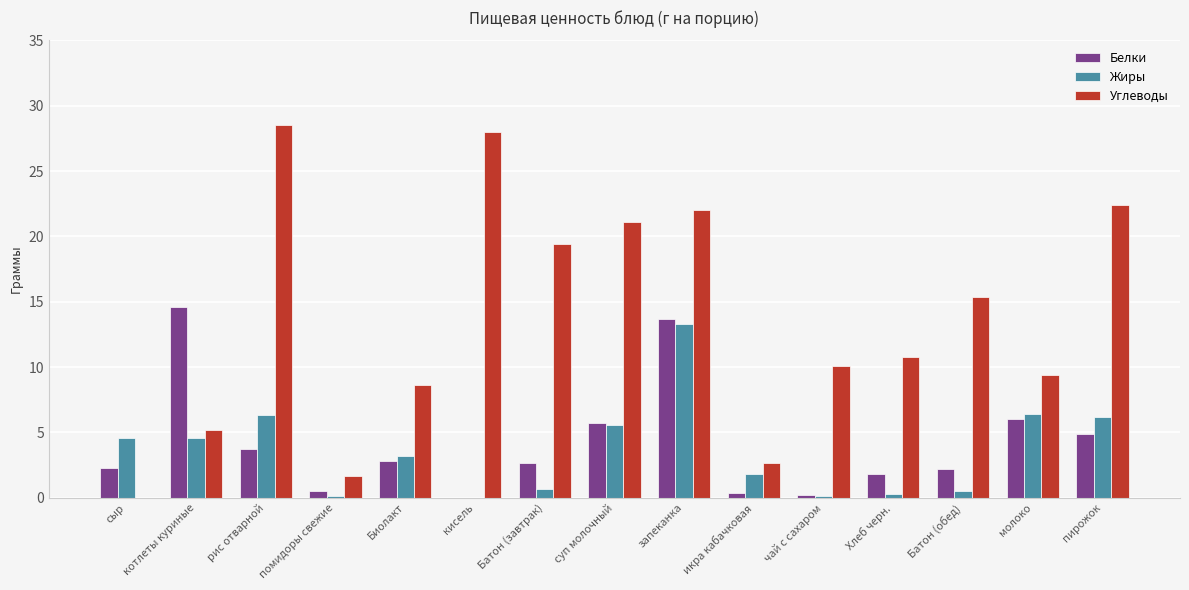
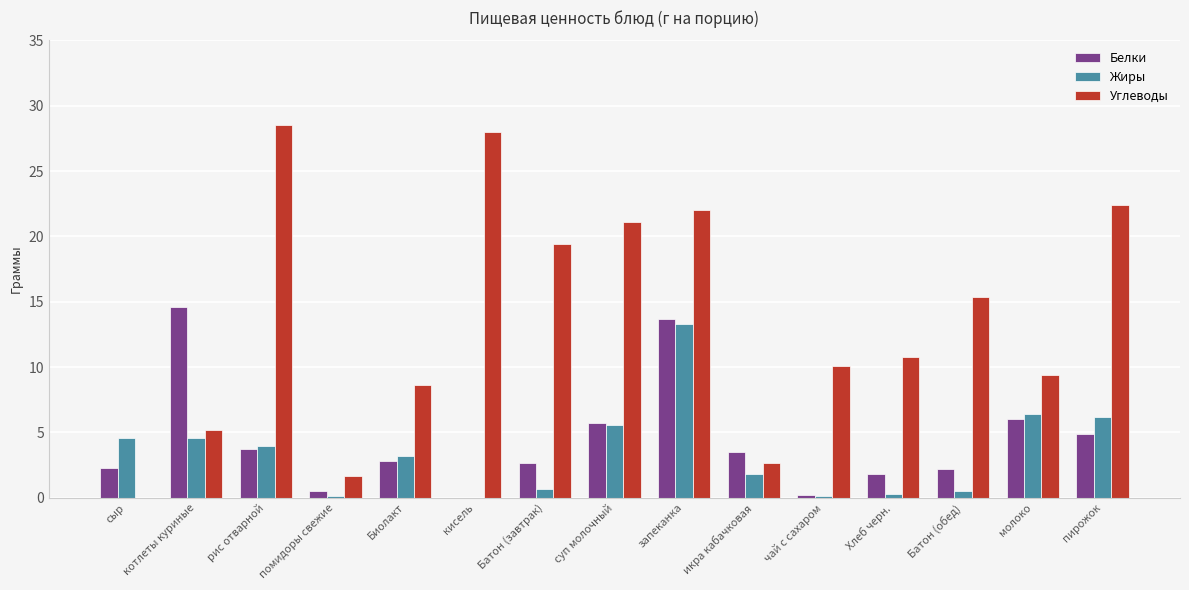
Жиры, рис отварной: 6.3 -> 4.0
Белки, икра кабачковая: 0.4 -> 3.5
